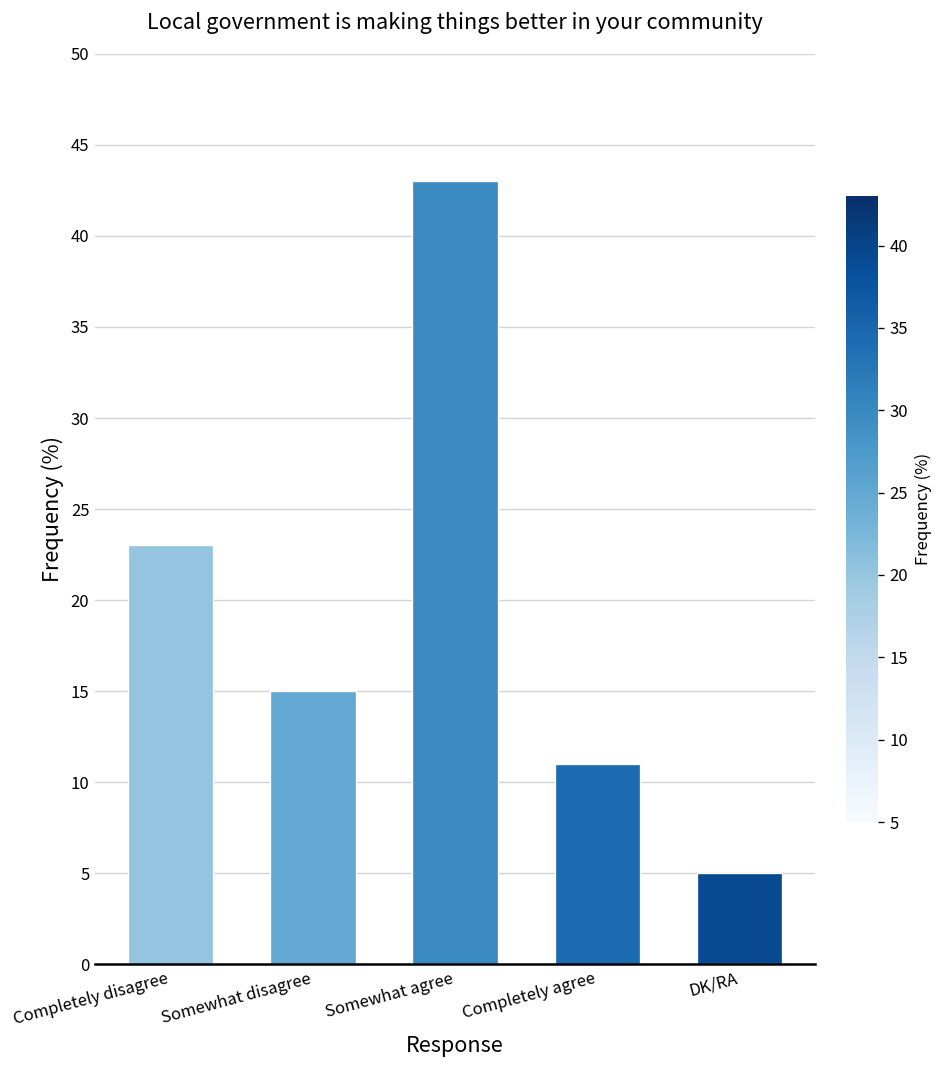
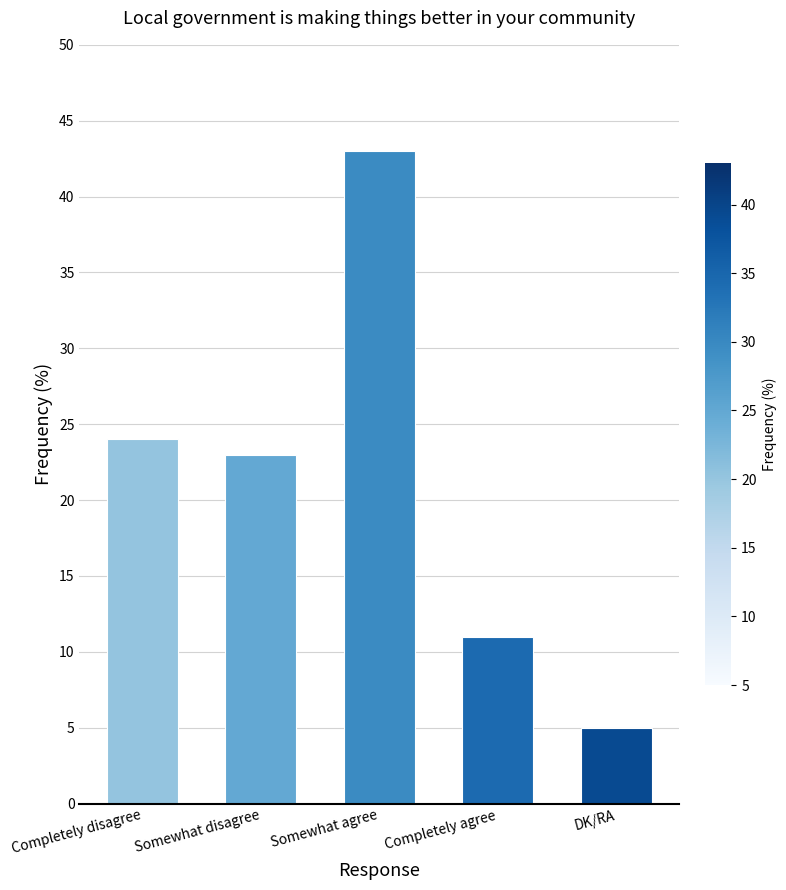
Completely disagree: 23 -> 24
Somewhat disagree: 15 -> 23
